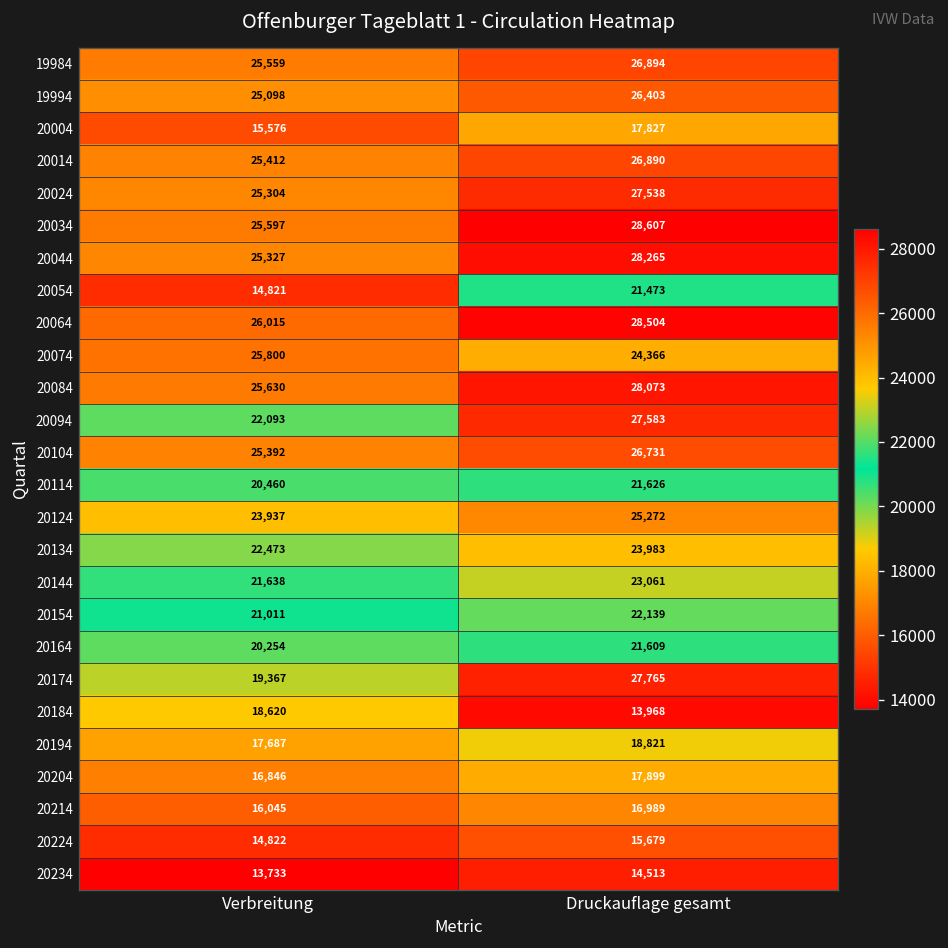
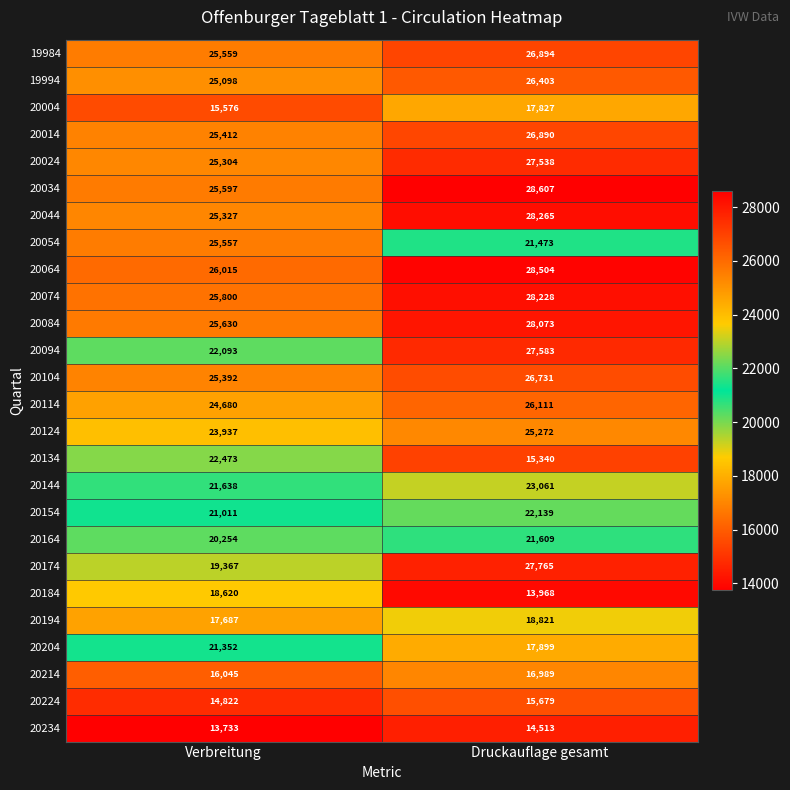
20054, Verbreitung: 14,821 -> 25,557
20074, Druckauflage gesamt: 24,366 -> 28,228
20114, Verbreitung: 20,460 -> 24,680
20114, Druckauflage gesamt: 21,626 -> 26,111
20134, Druckauflage gesamt: 23,983 -> 15,340
20204, Verbreitung: 16,846 -> 21,352
